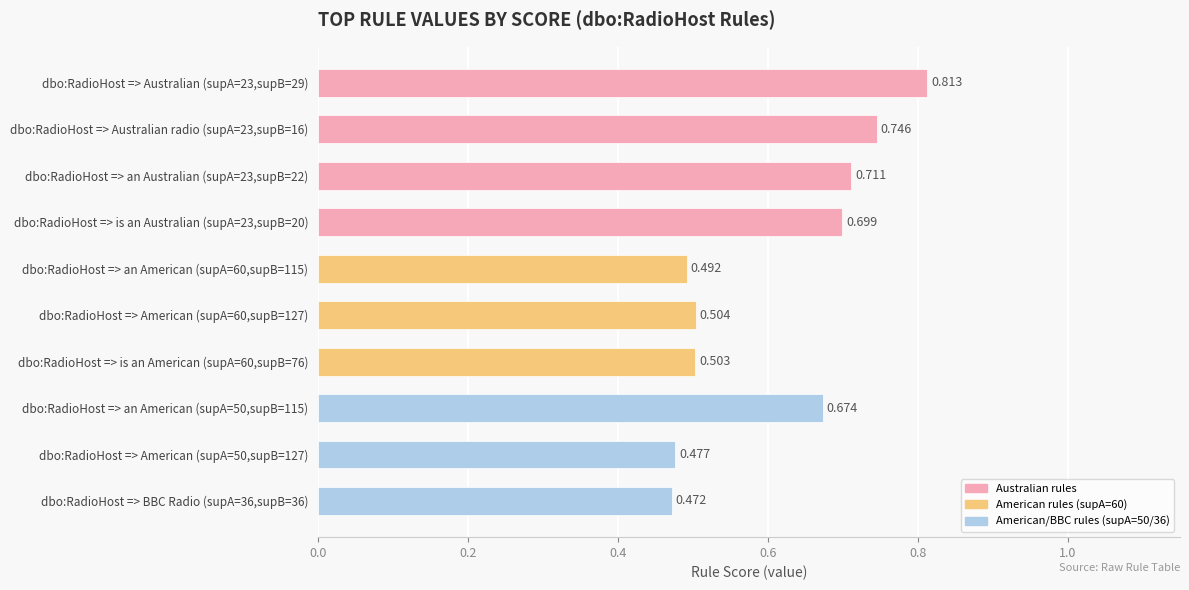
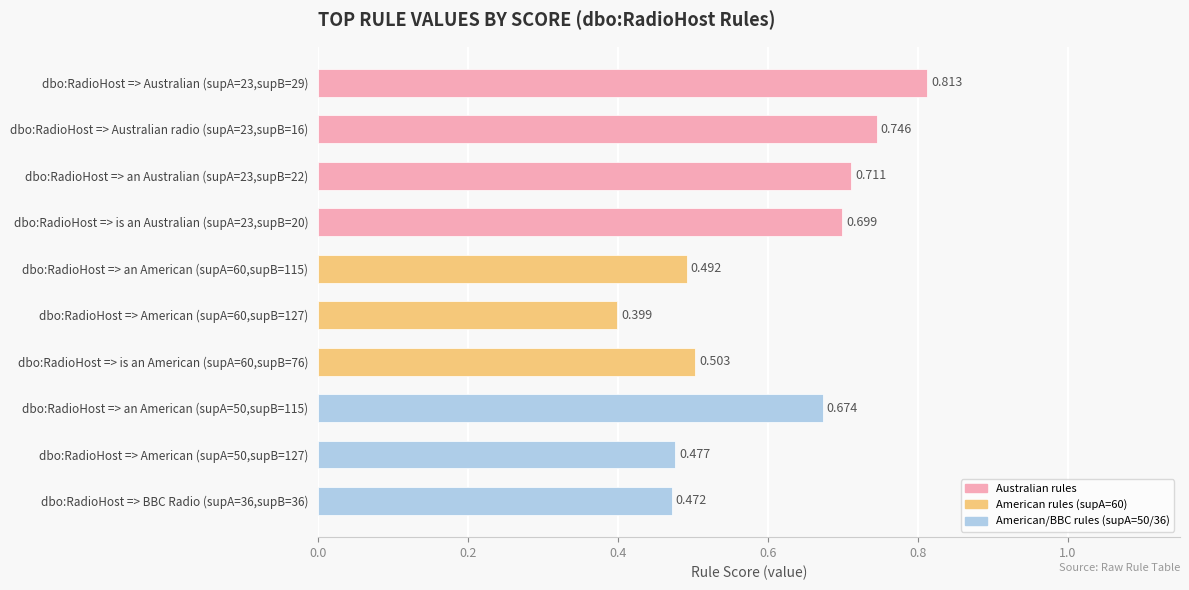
dbo:RadioHost => American (supA=60,supB=127): 0.504 -> 0.399
